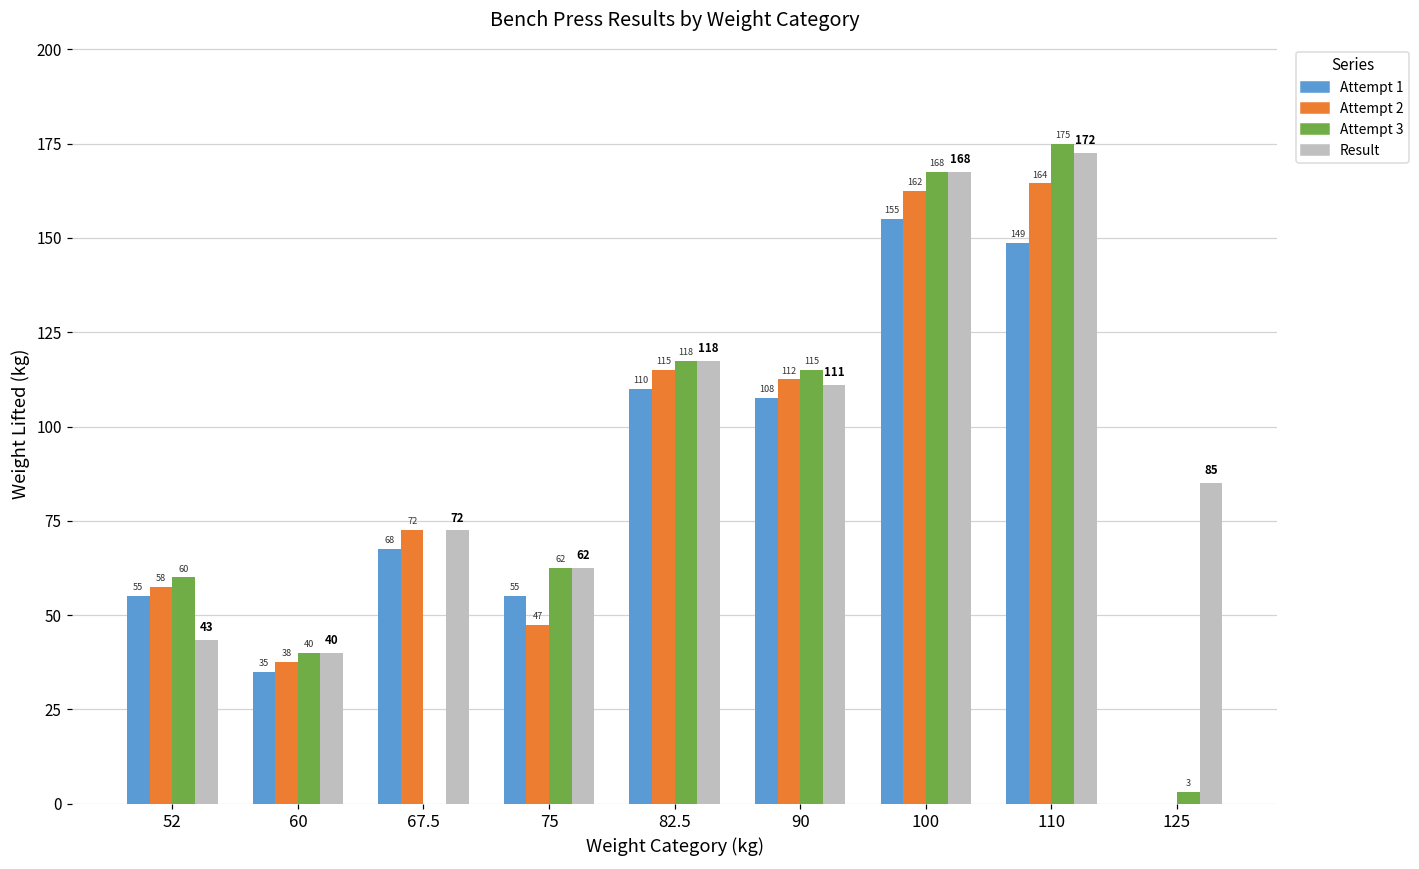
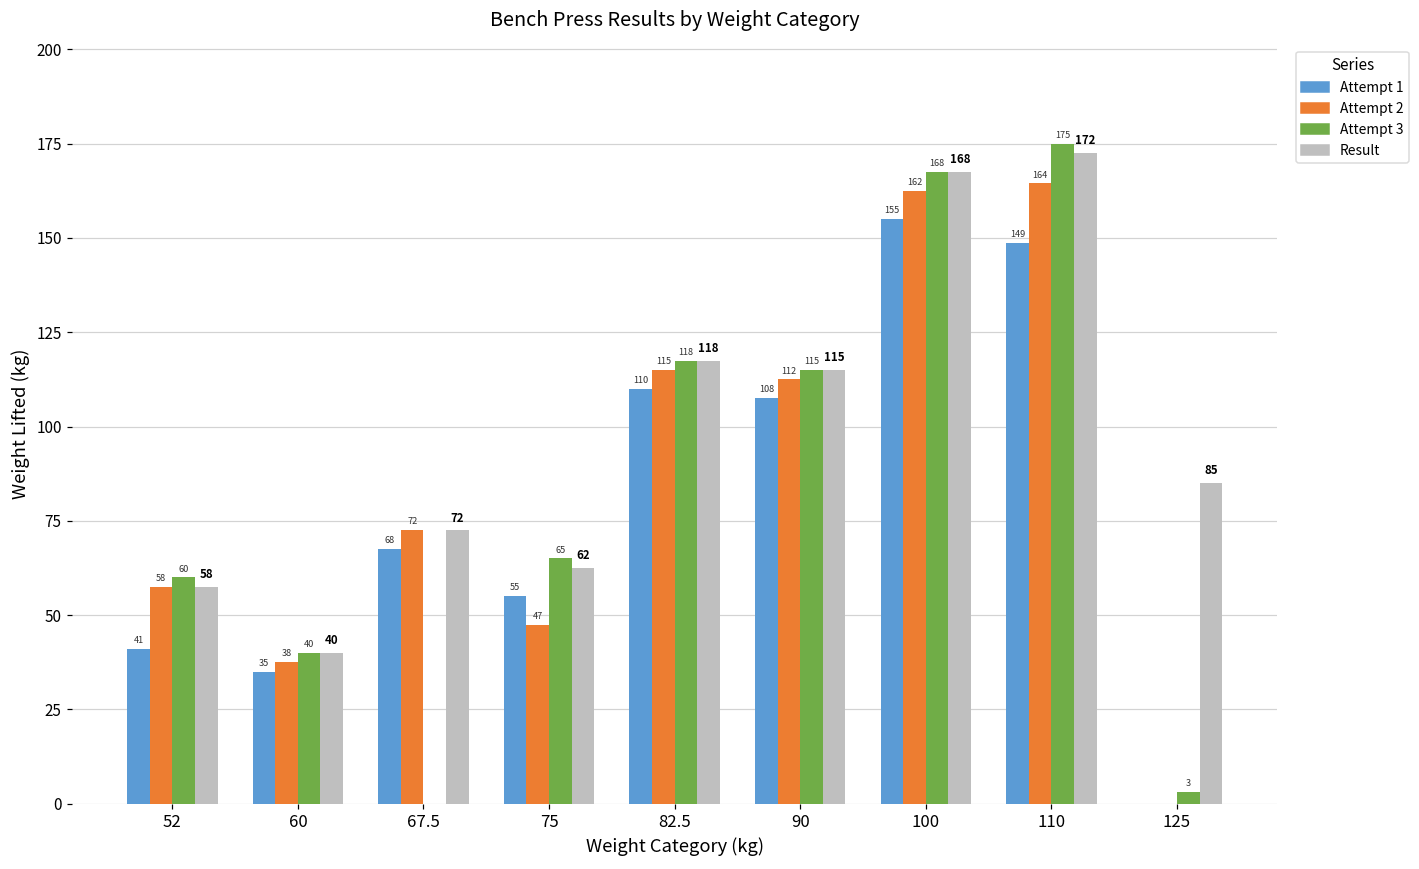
Attempt 1, 52: 55 -> 41
Result, 52: 43 -> 58
Attempt 3, 75: 62 -> 65
Result, 90: 111 -> 115
